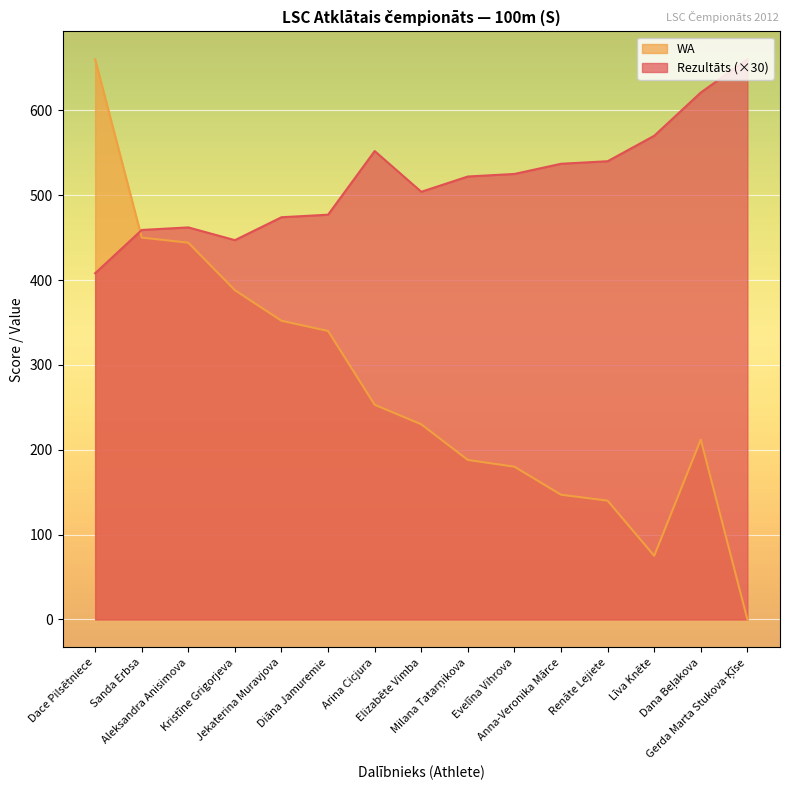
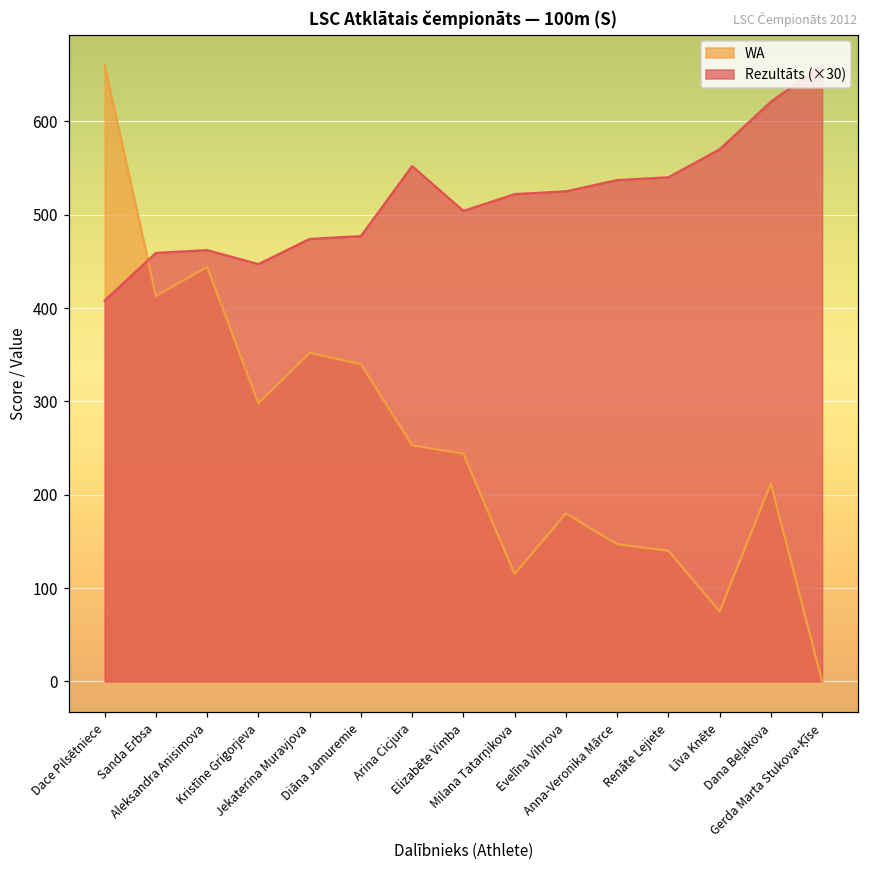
WA, Sanda Erbsa: 450 -> 410
WA, Kristīne Grigorjeva: 390 -> 300
WA, Elizabēte Vimba: 230 -> 240
WA, Milana Tatarņikova: 190 -> 120
